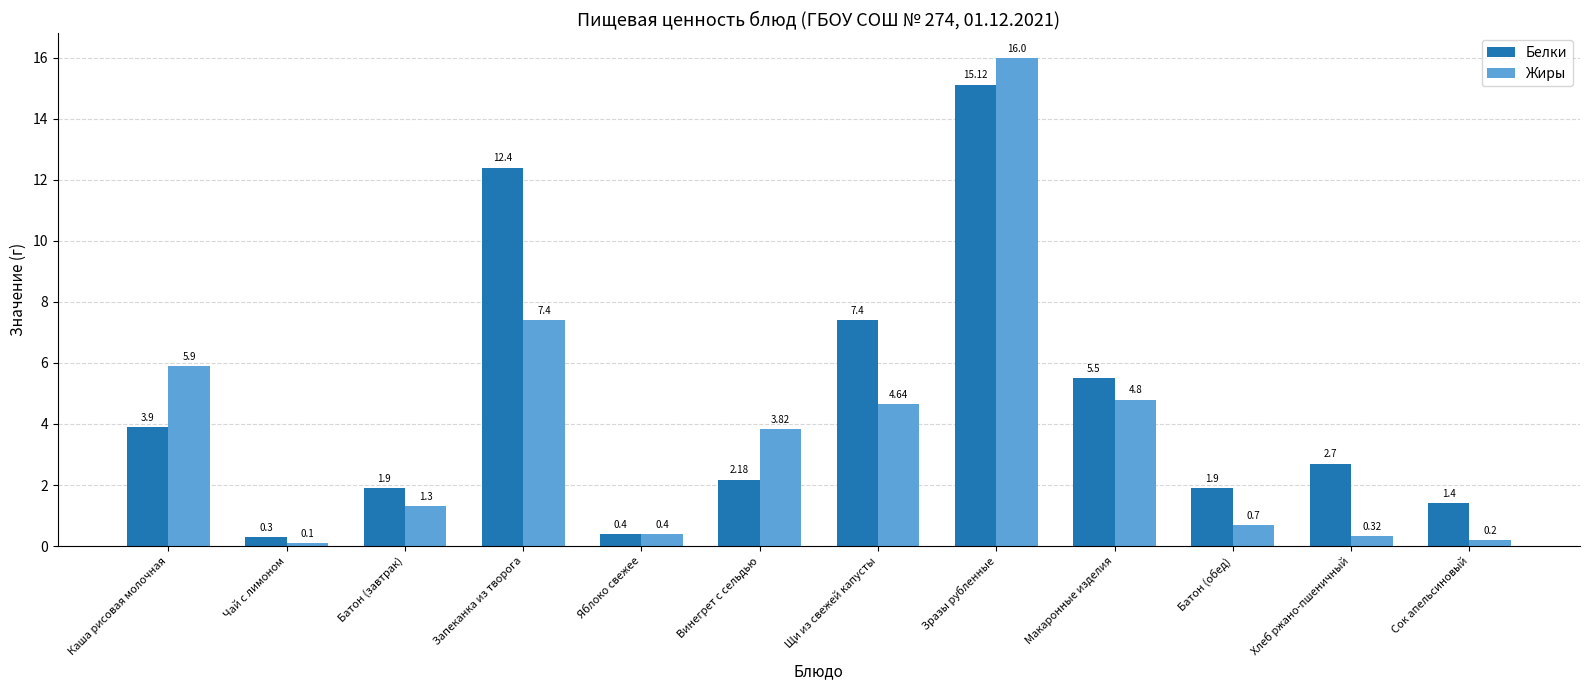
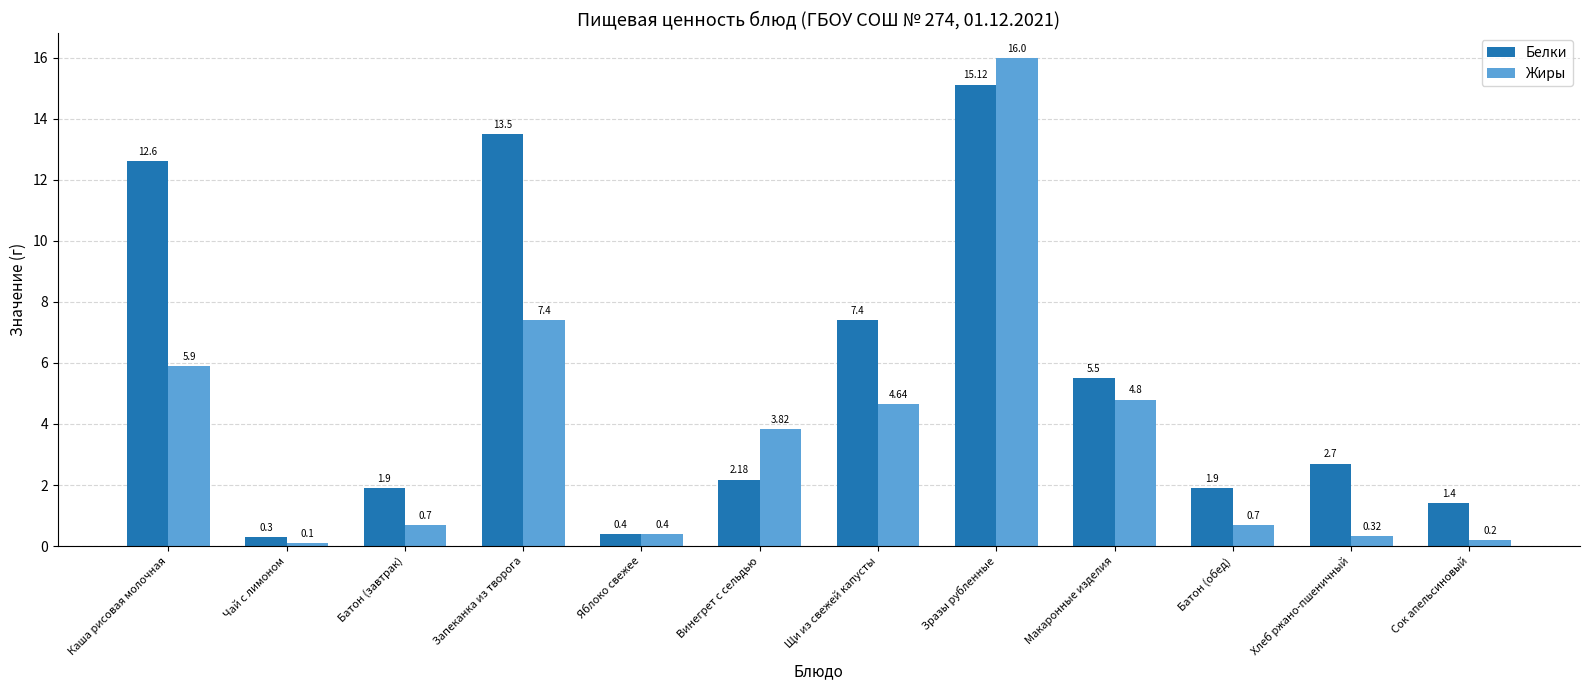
Белки, Каша рисовая молочная: 3.9 -> 12.6
Жиры, Батон (завтрак): 1.3 -> 0.7
Белки, Запеканка из творога: 12.4 -> 13.5
